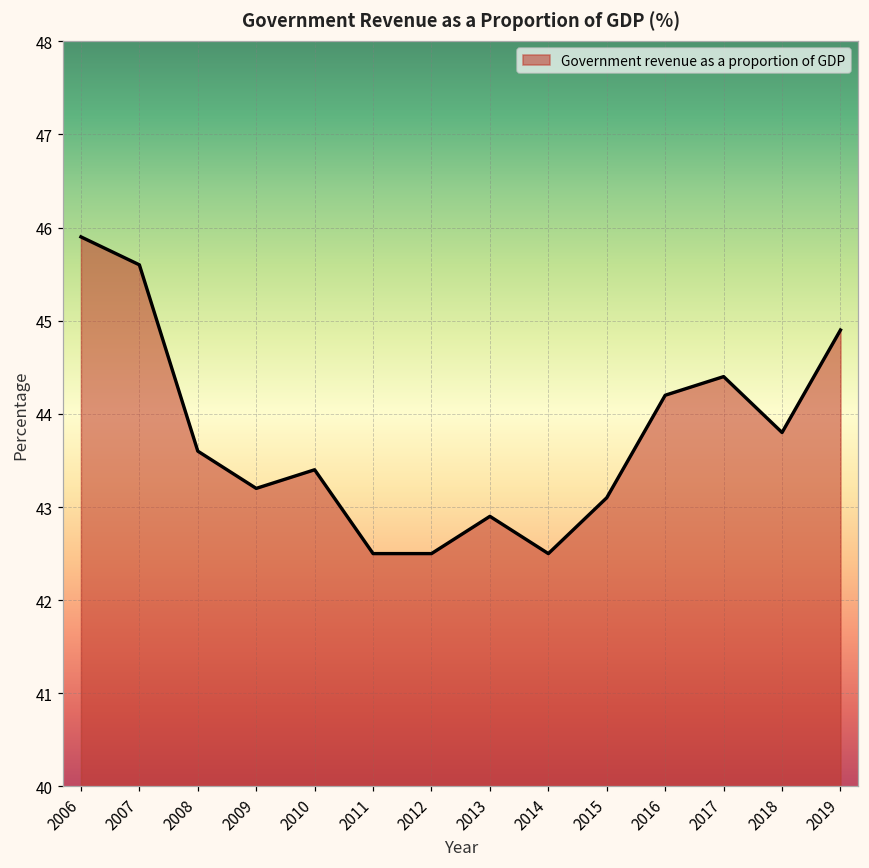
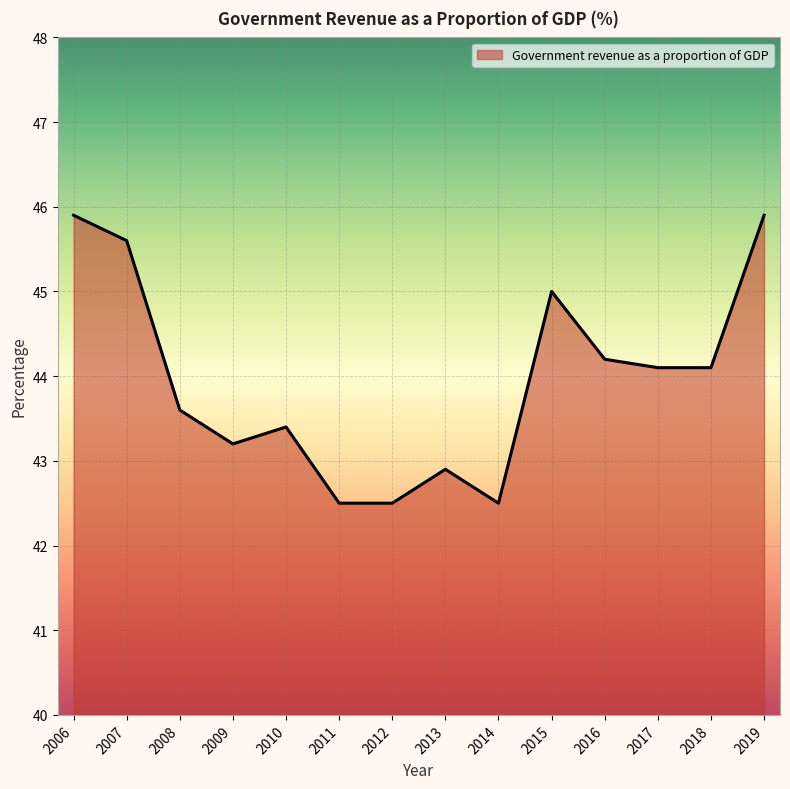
2015: 43.1 -> 45.0
2017: 44.4 -> 44.1
2018: 43.8 -> 44.1
2019: 44.9 -> 45.9
